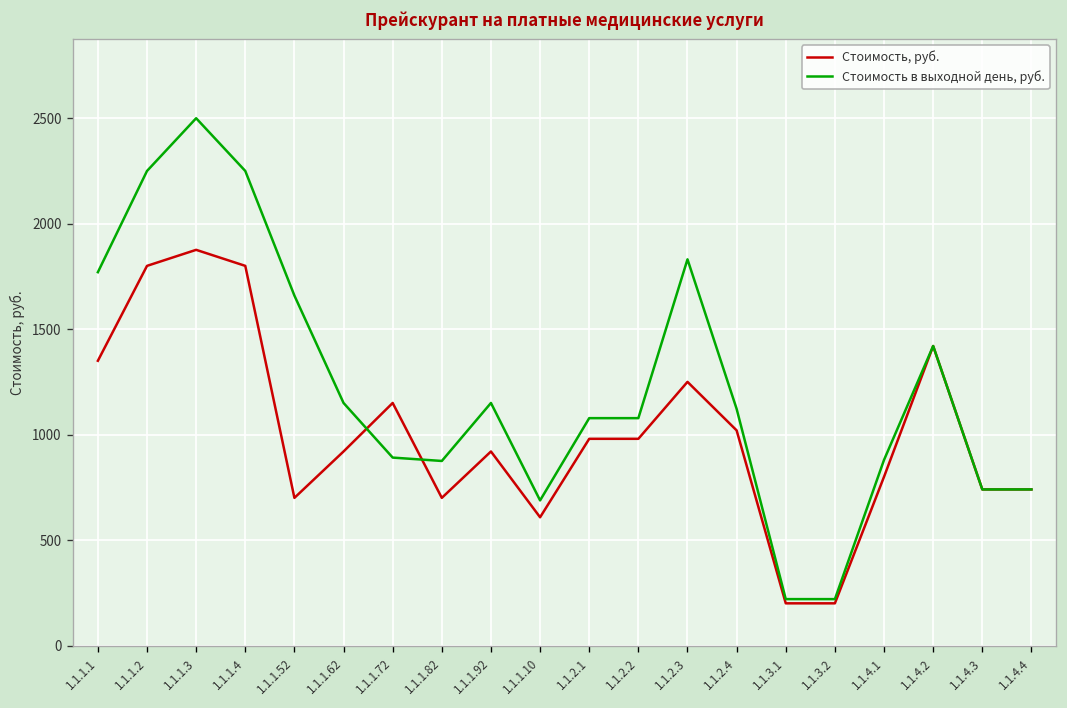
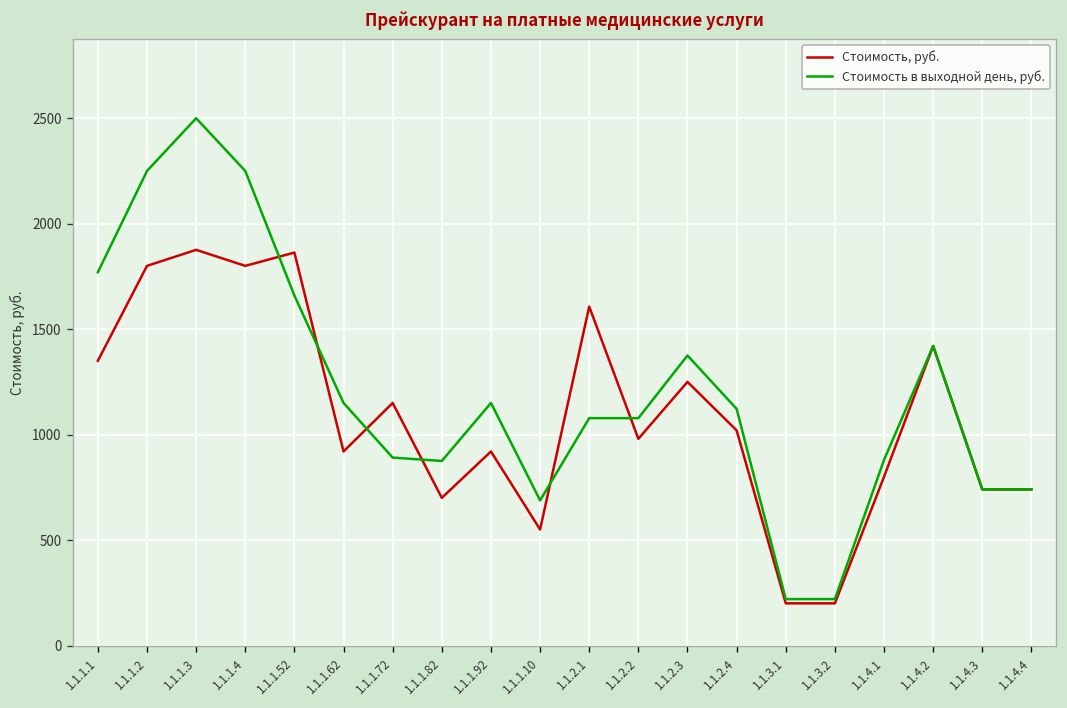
Стоимость, руб., 1.1.1.52: 700 -> 1860
Стоимость, руб., 1.1.1.10: 610 -> 550
Стоимость, руб., 1.1.2.1: 980 -> 1610
Стоимость в выходной день, руб., 1.1.2.3: 1830 -> 1380
